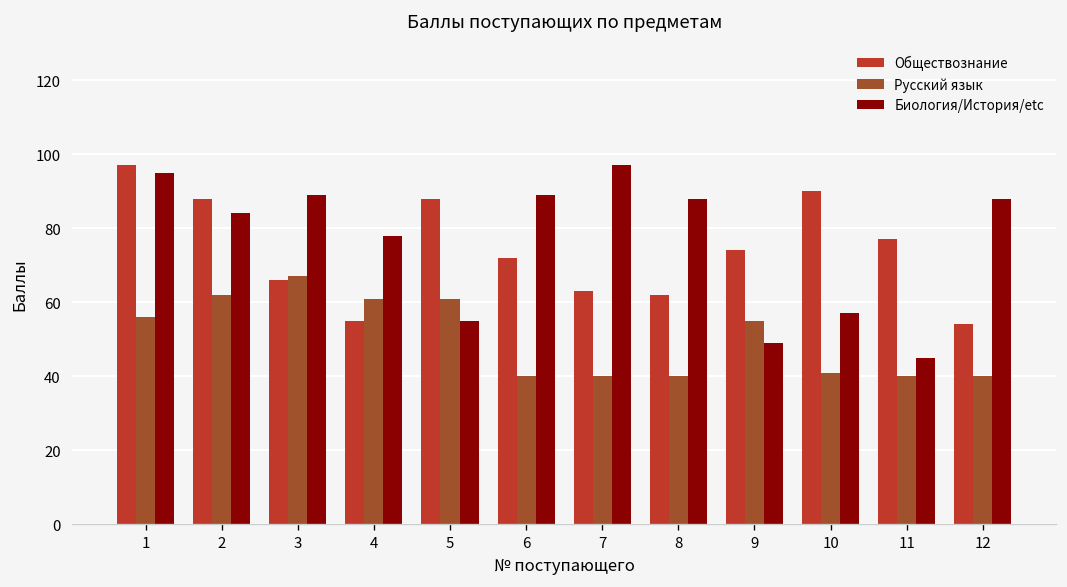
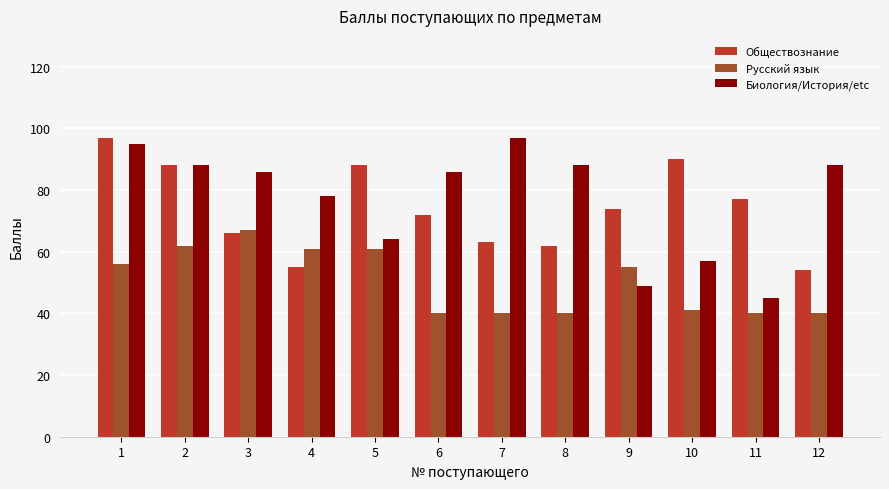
Биология/История/etc, 2: 84 -> 88
Биология/История/etc, 3: 89 -> 86
Биология/История/etc, 5: 55 -> 64
Биология/История/etc, 6: 89 -> 86
